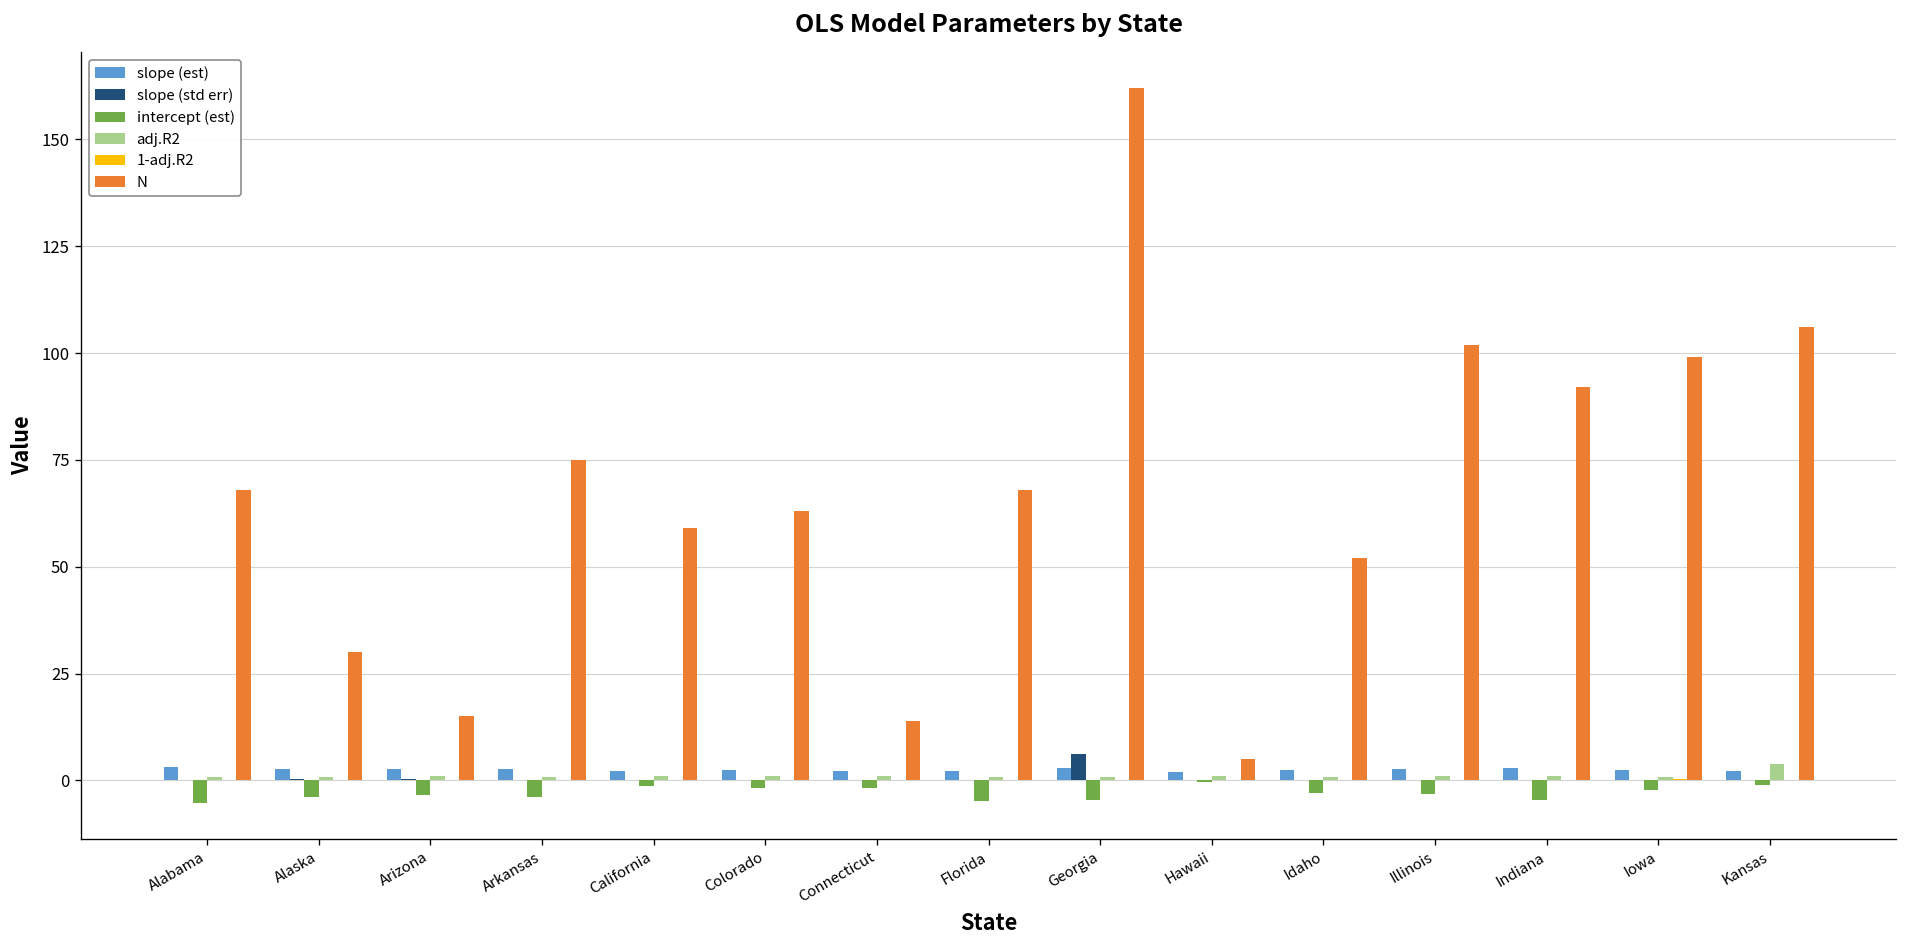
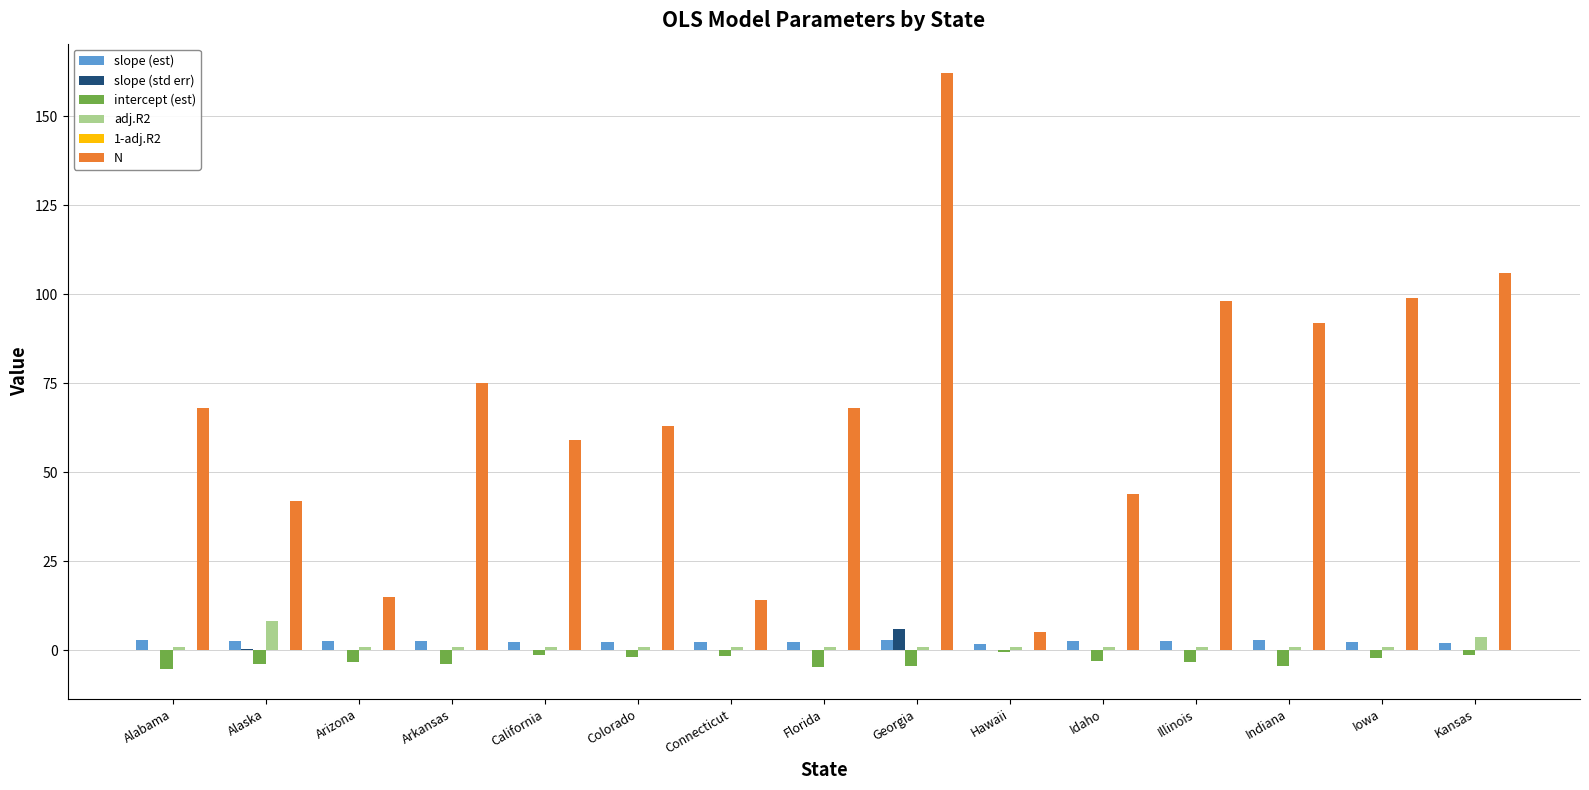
adj.R2, Alaska: 1 -> 8
N, Alaska: 30 -> 42
N, Idaho: 52 -> 44
N, Illinois: 102 -> 98
